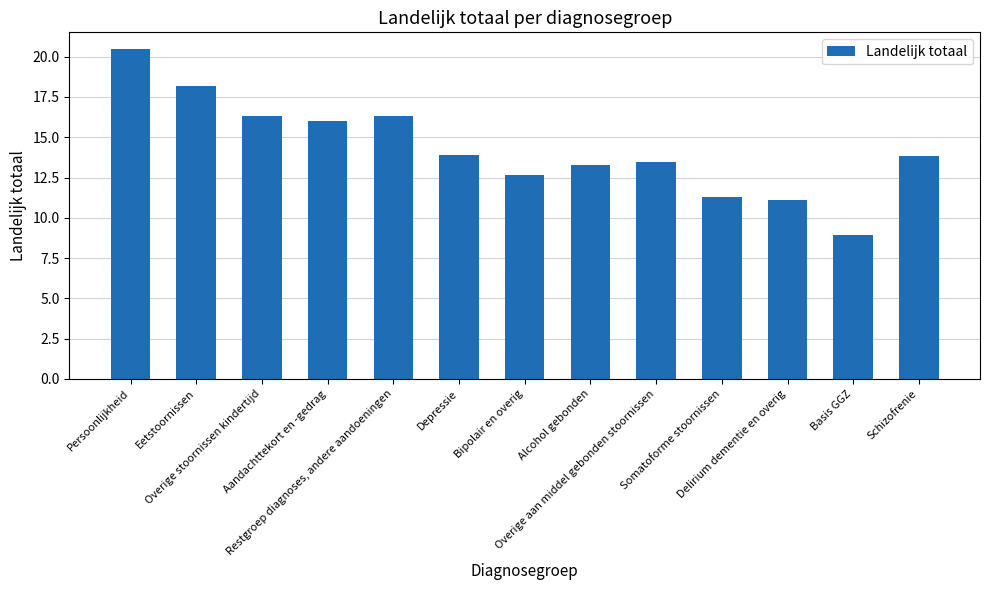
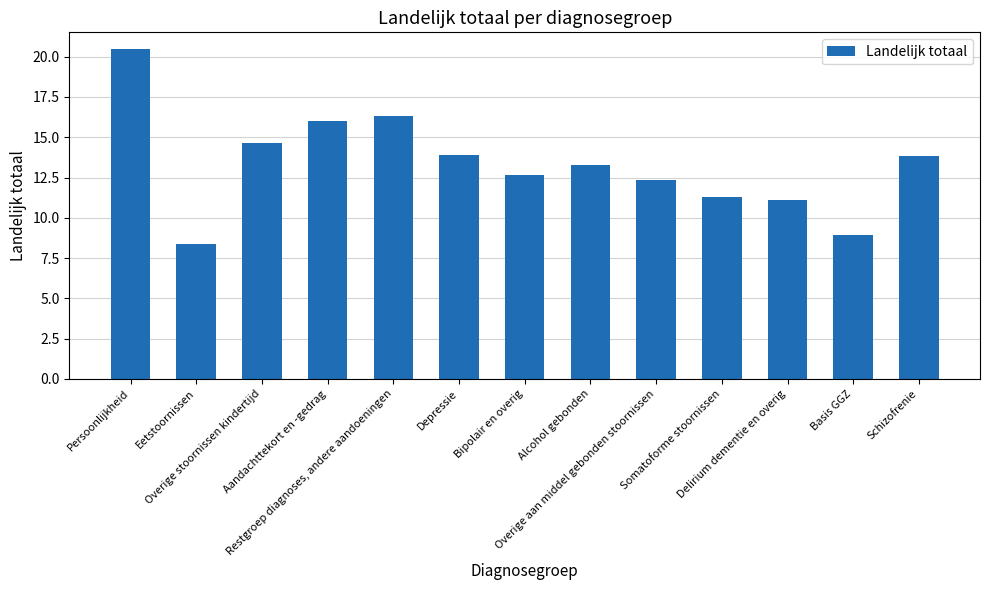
Eetstoornissen: 18.2 -> 8.4
Overige stoornissen kindertijd: 16.3 -> 14.6
Overige aan middel gebonden stoornissen: 13.5 -> 12.3
